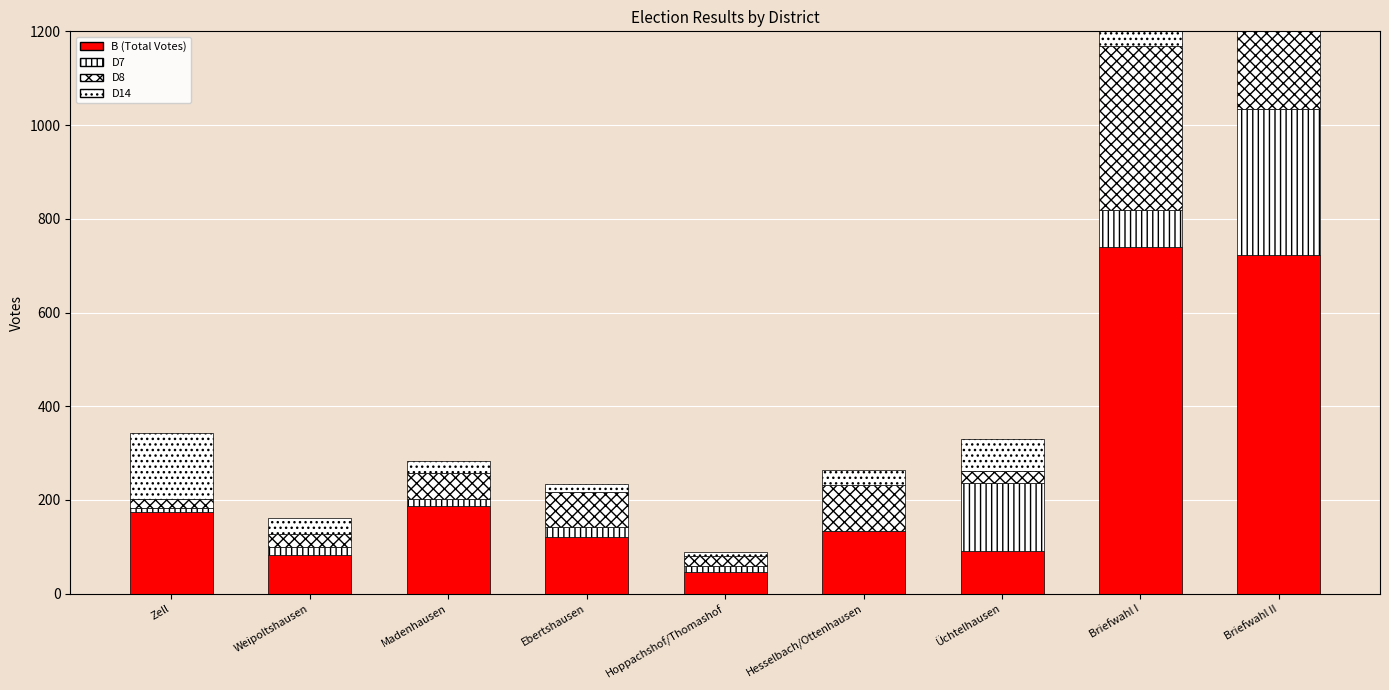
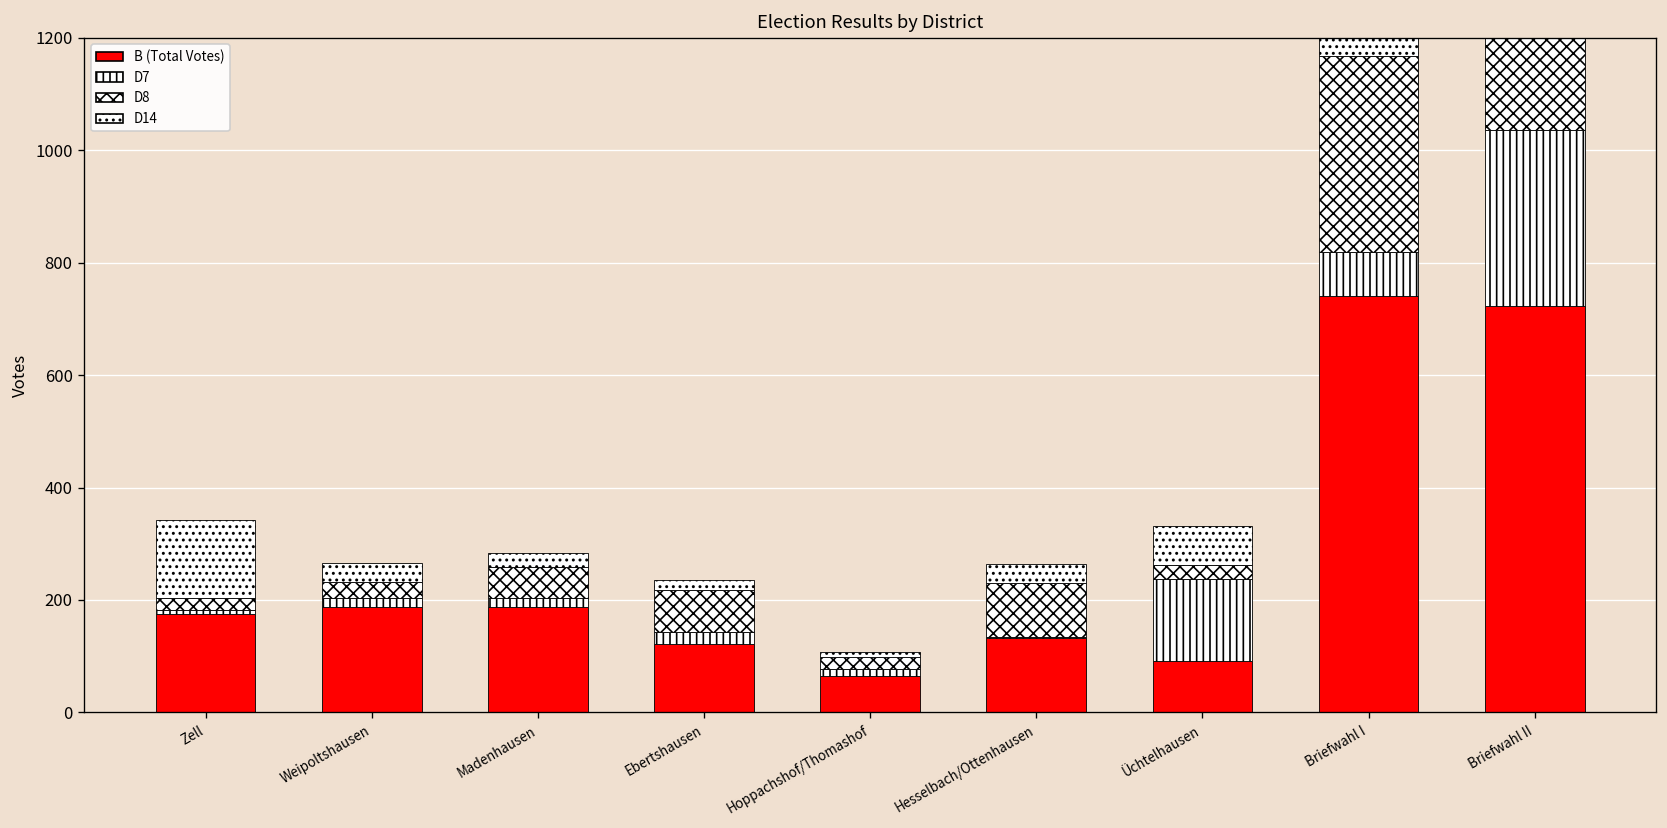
B (Total Votes), Weipoltshausen: 80 -> 190
B (Total Votes), Hoppachshof/Thomashof: 50 -> 60
